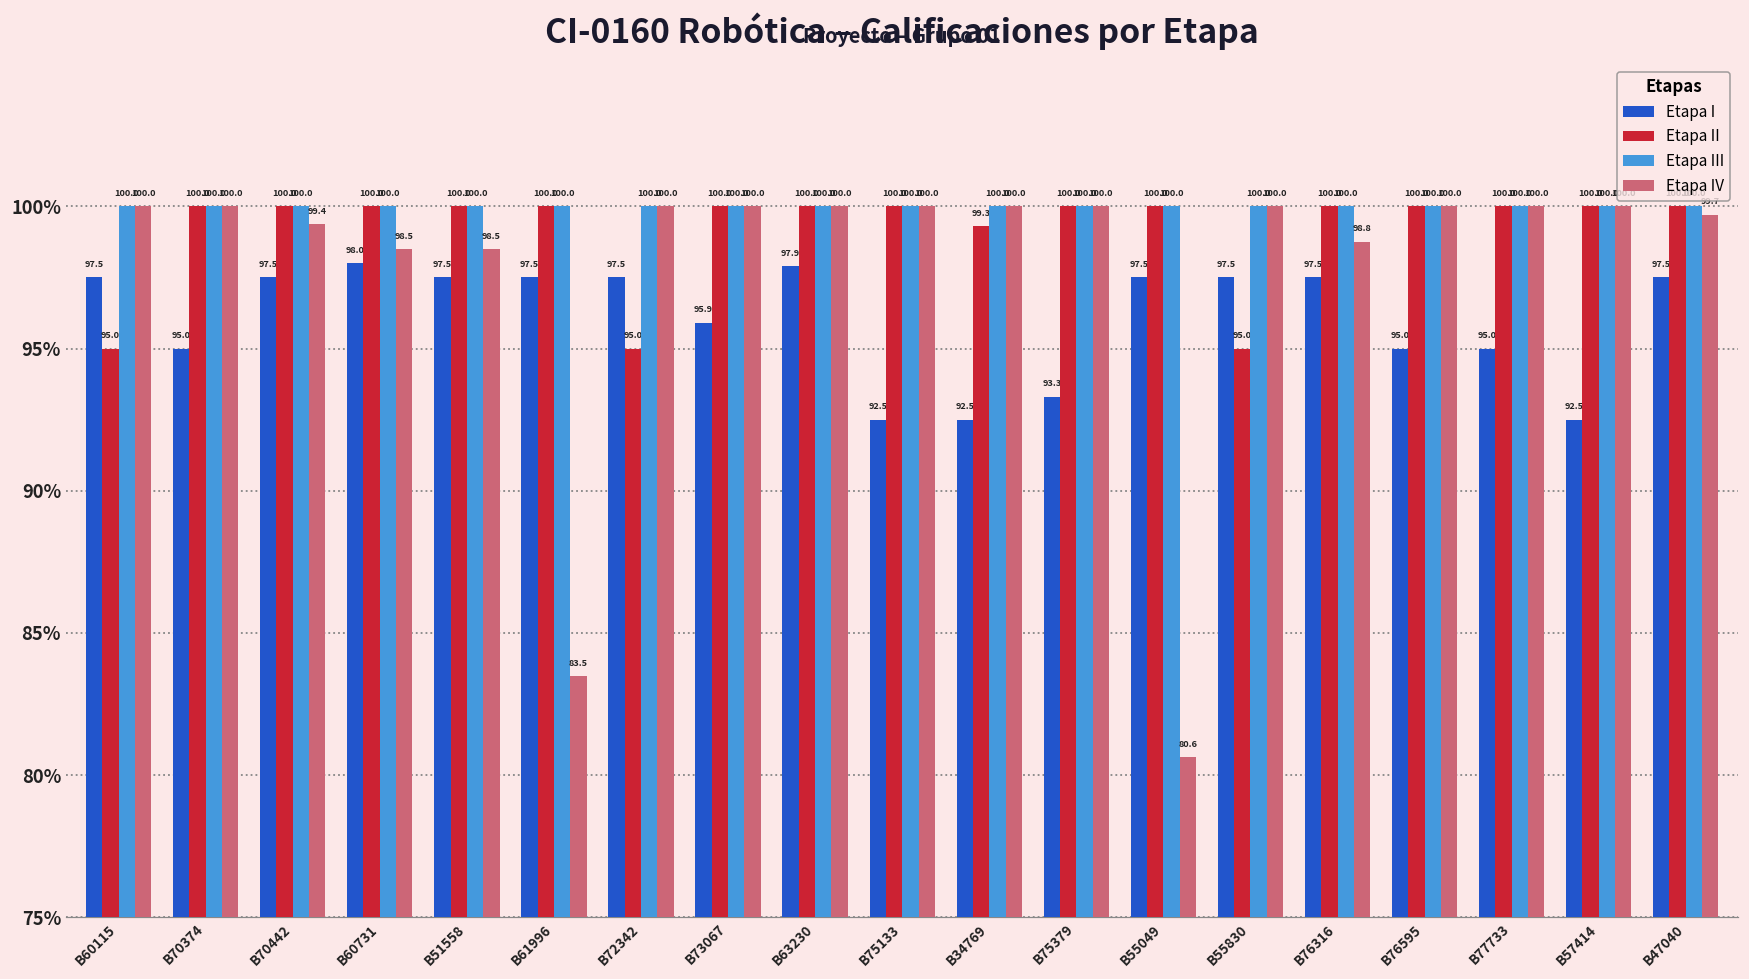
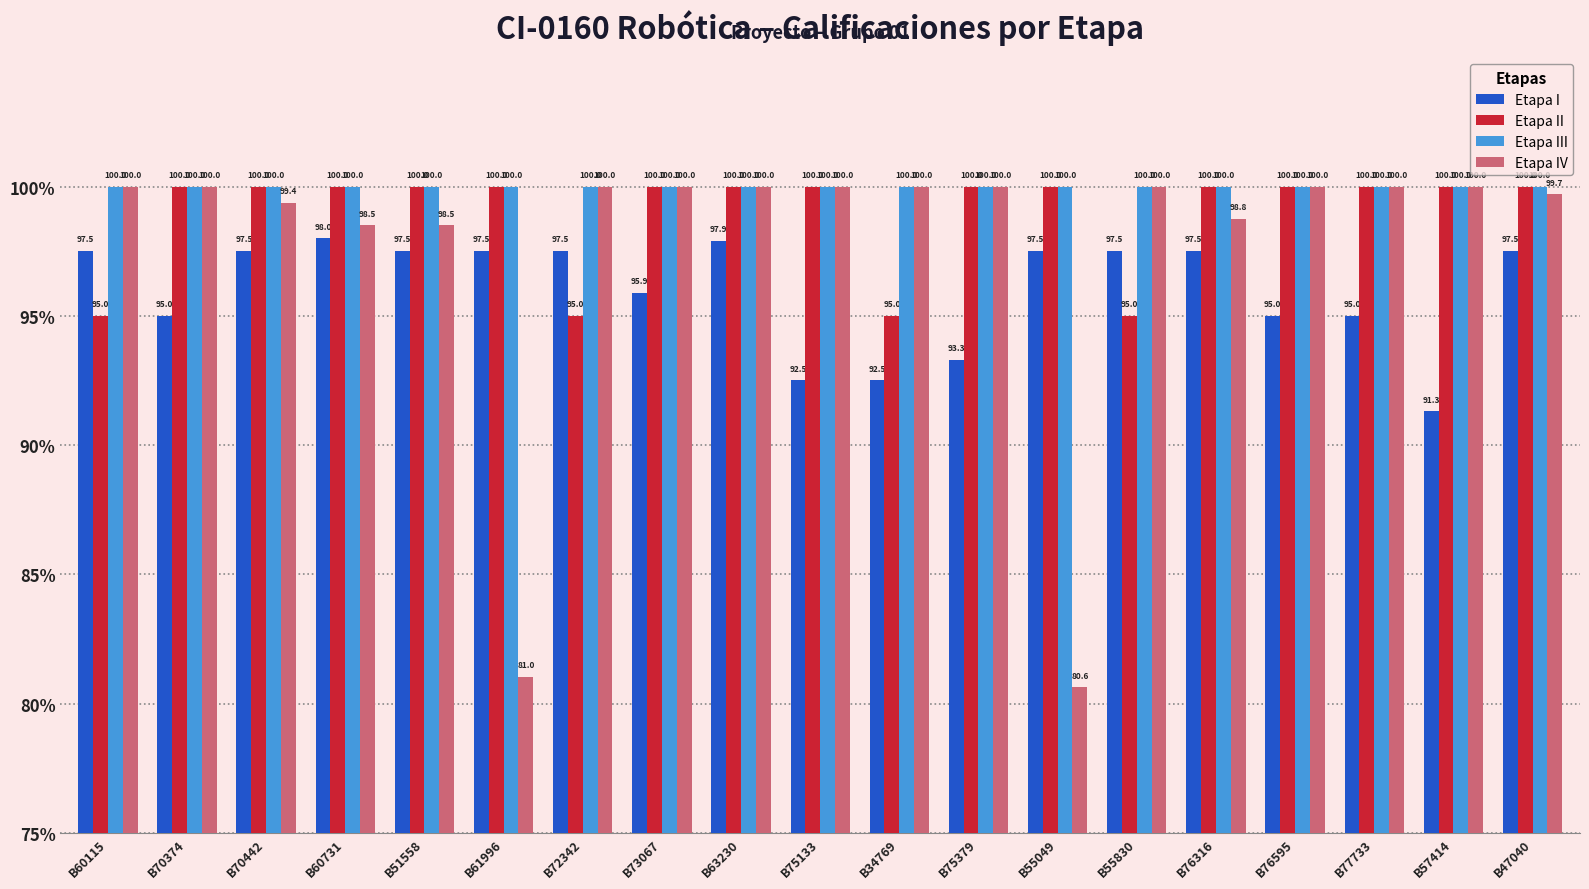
Etapa IV, B61996: 83.5 -> 81.0
Etapa II, B34769: 99.3 -> 95.0
Etapa I, B57414: 92.5 -> 91.3
